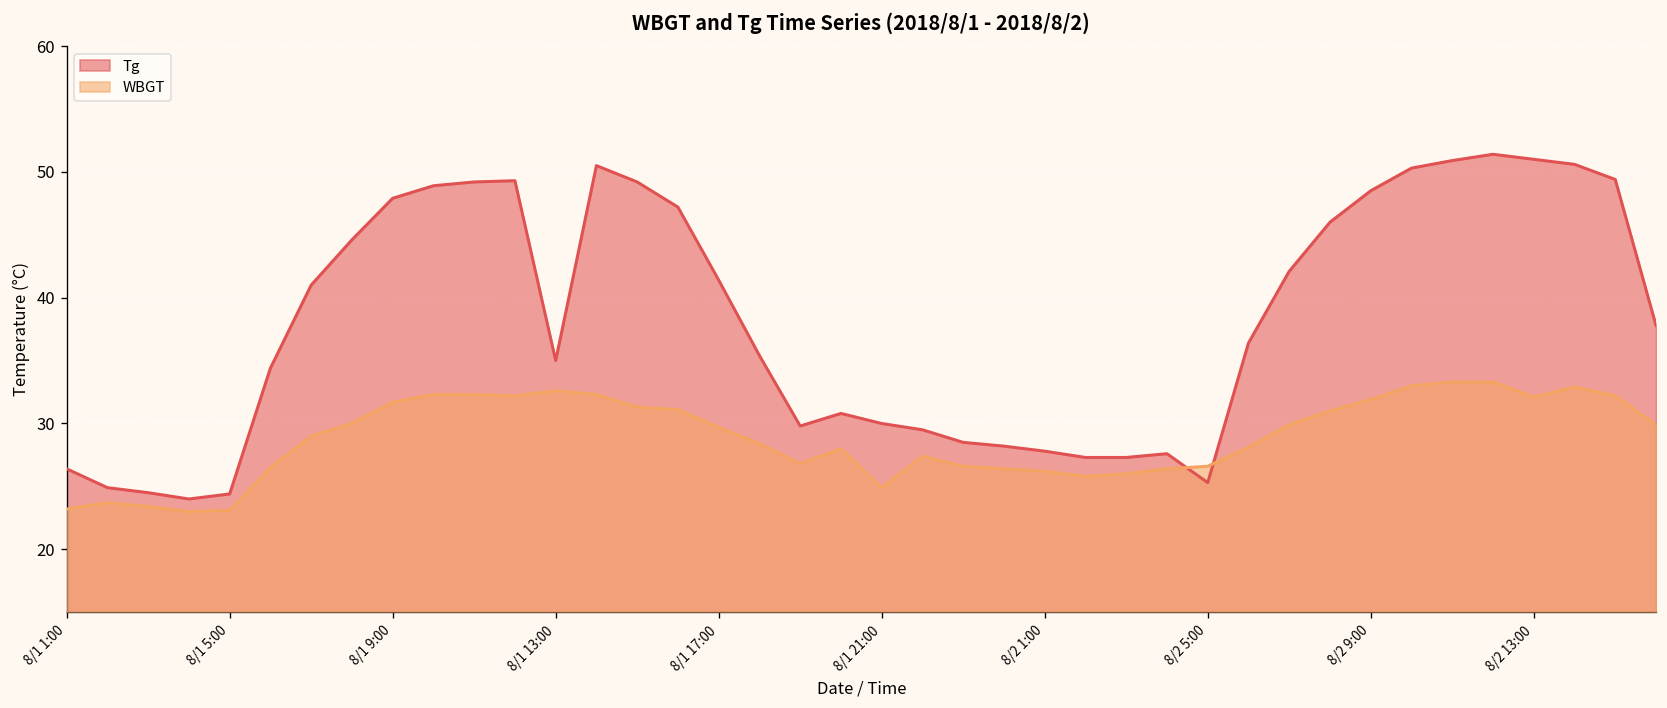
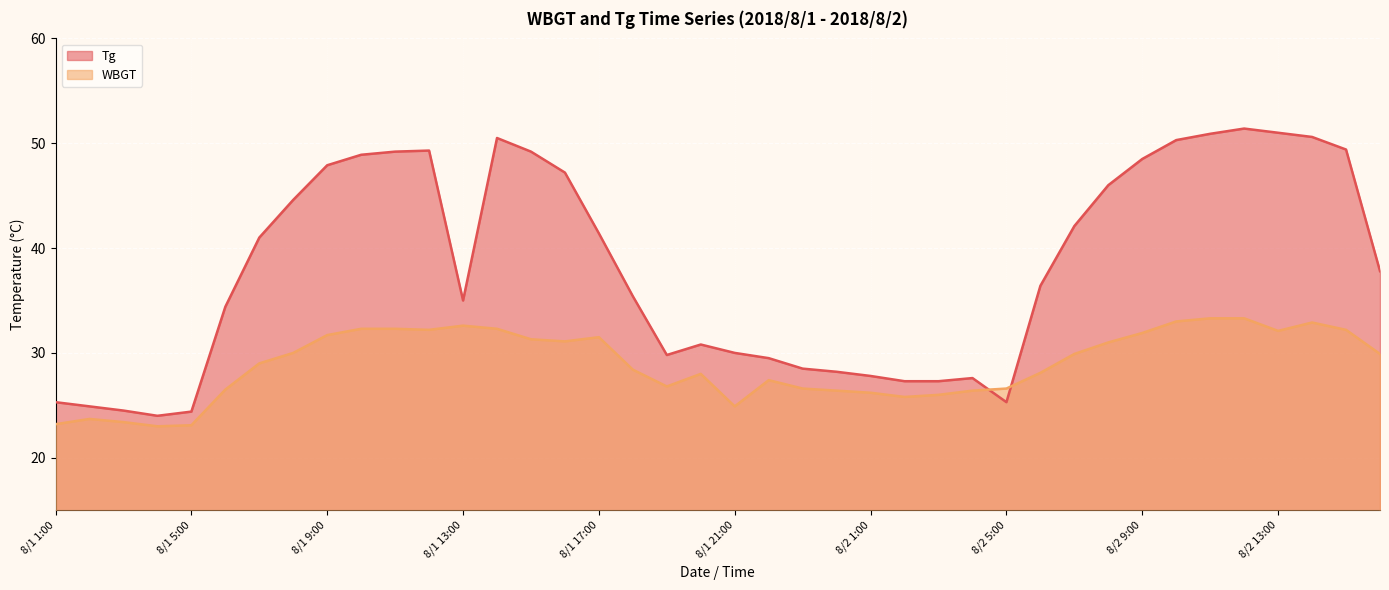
Tg, 8/1 1:00: 26.4 -> 25.3
WBGT, 8/1 17:00: 29.7 -> 31.5
